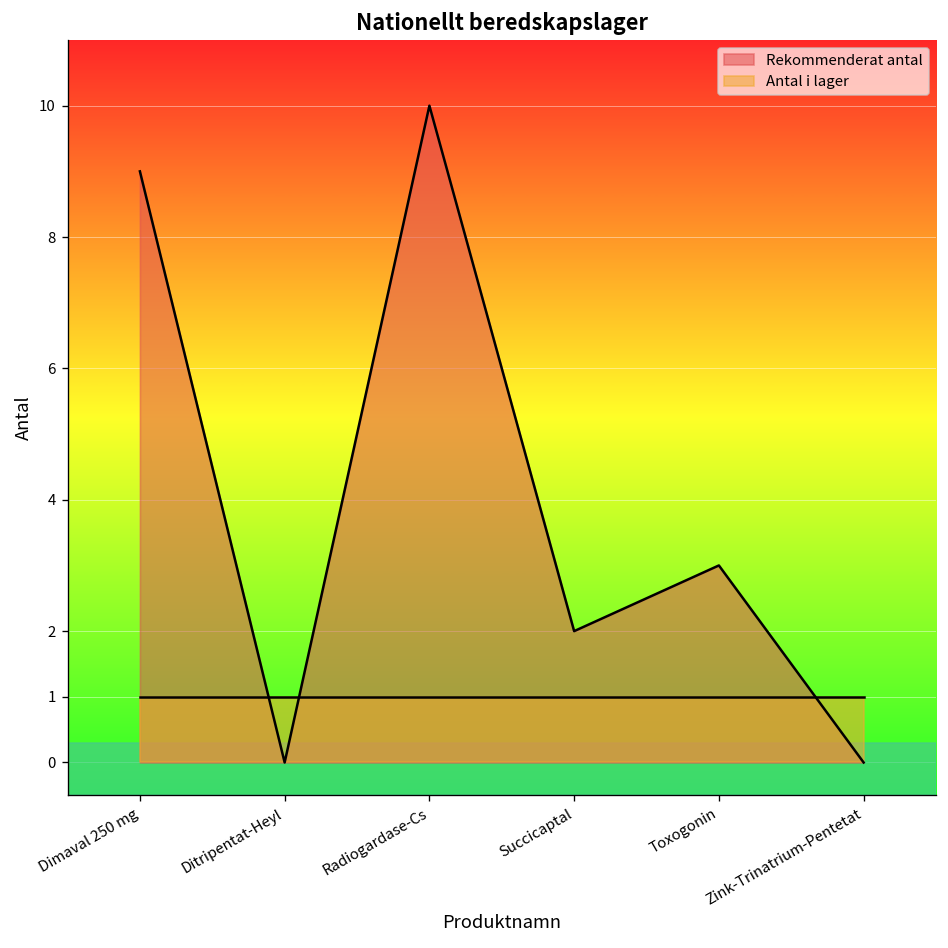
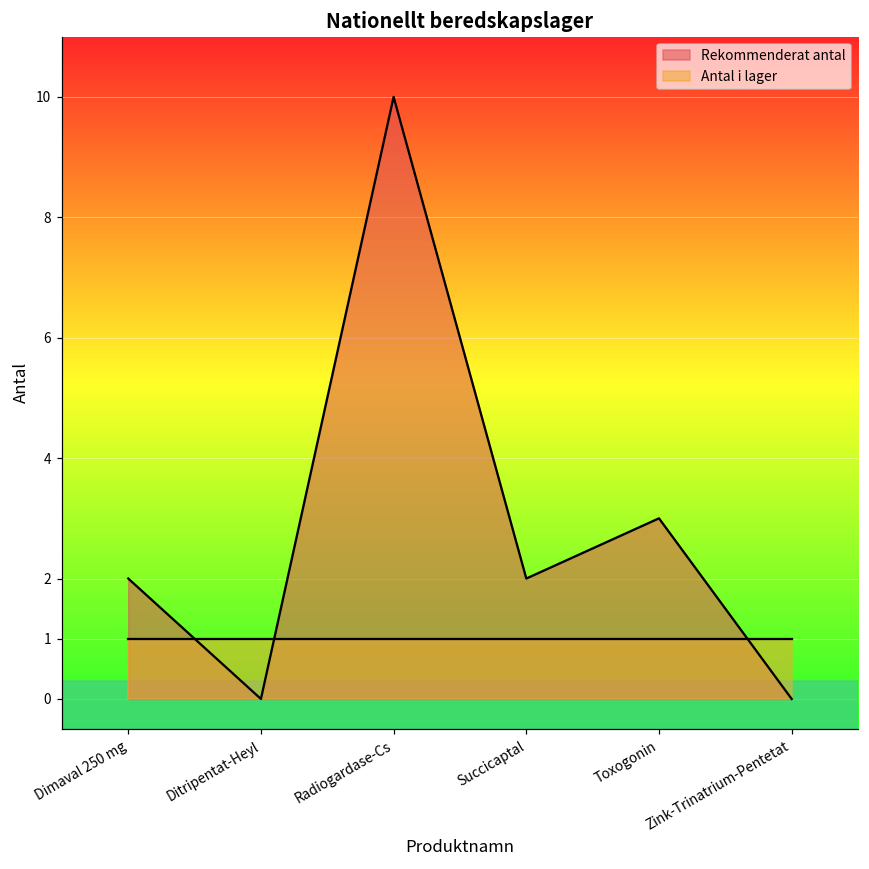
Rekommenderat antal, Dimaval 250 mg: 9 -> 2
